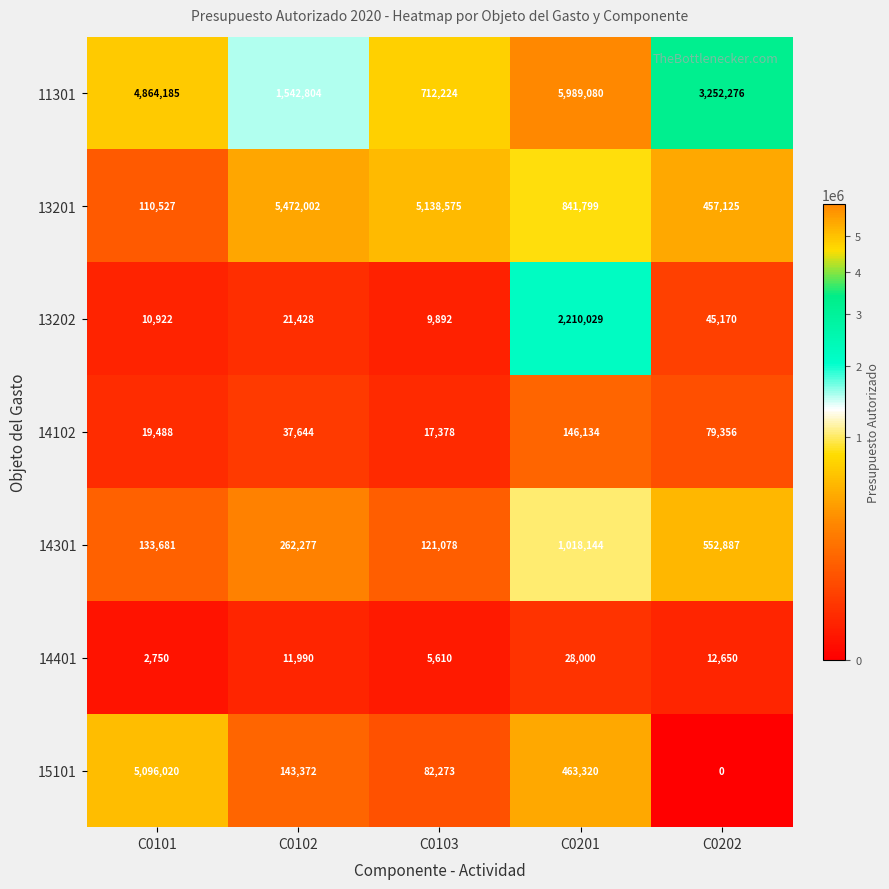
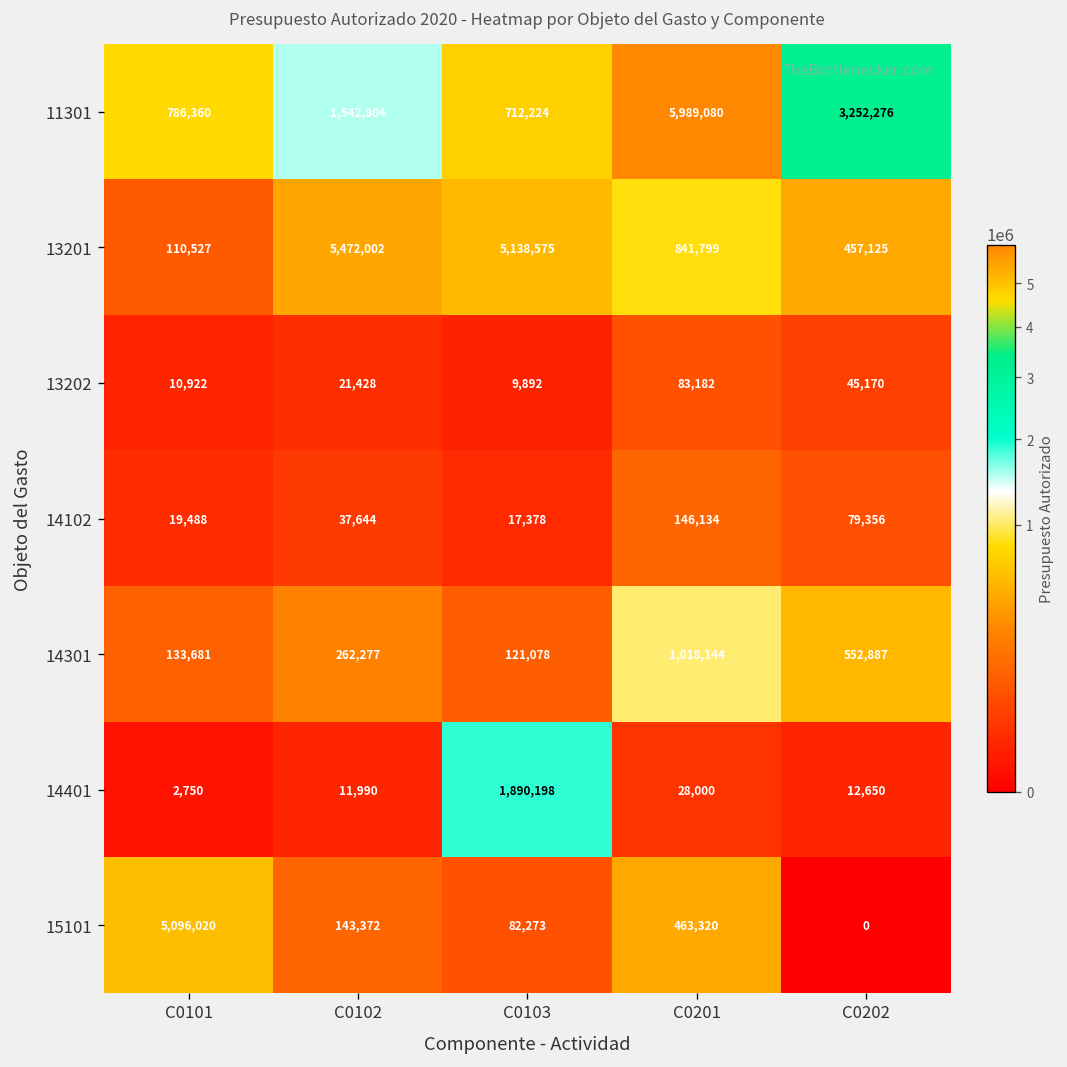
11301, C0101: 4,864,185 -> 786,360
13202, C0201: 2,210,029 -> 83,182
14401, C0103: 5,610 -> 1,890,198
